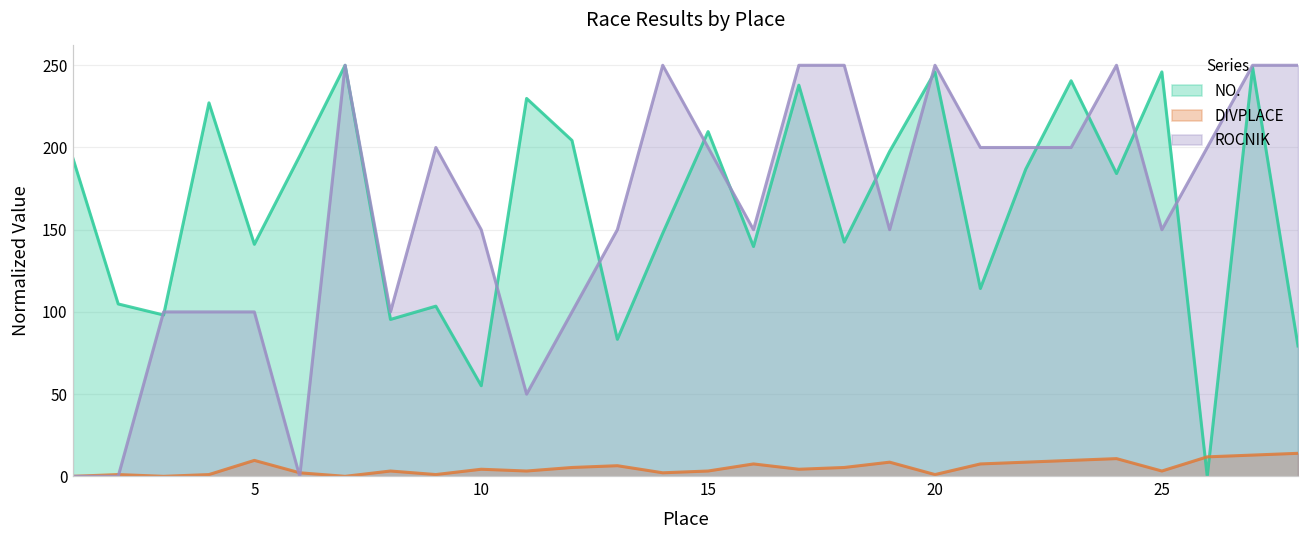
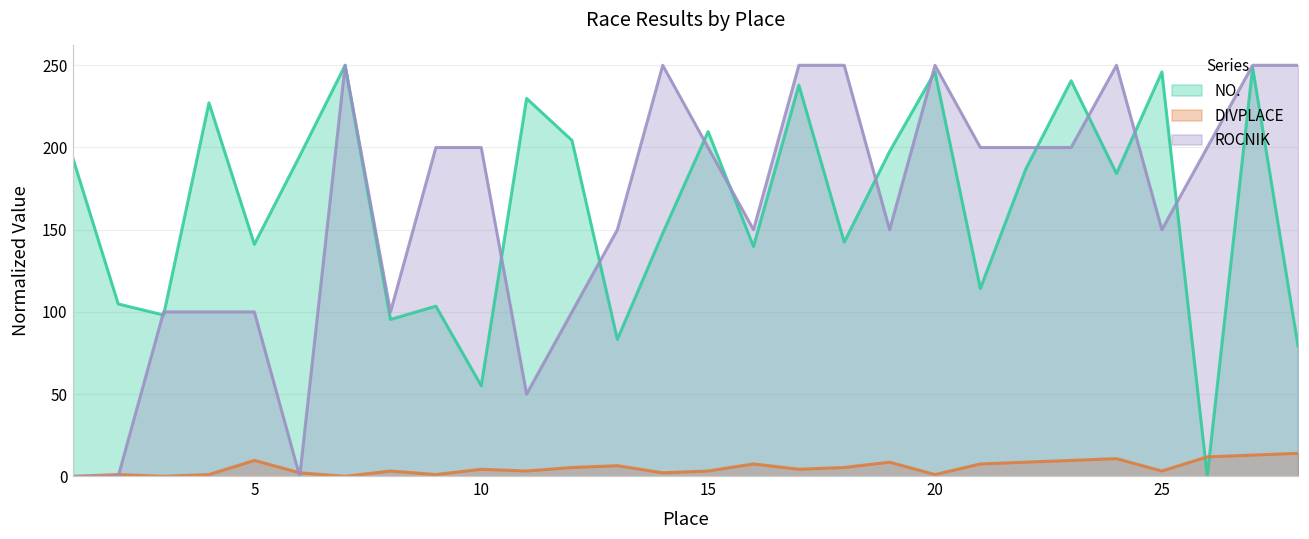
ROCNIK, 10: 150 -> 200
